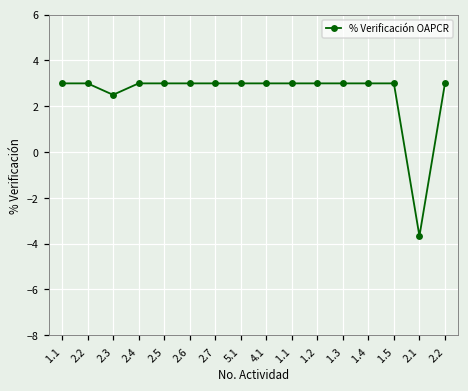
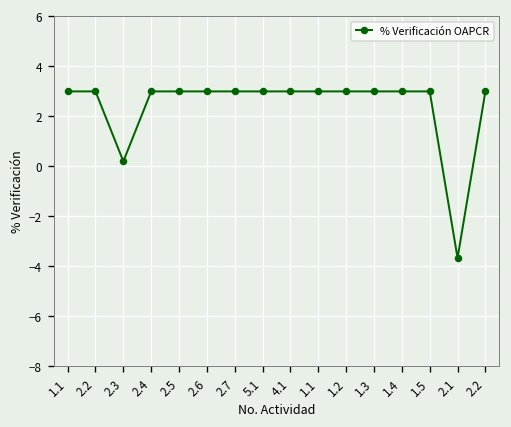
2.3: 2.5 -> 0.2
